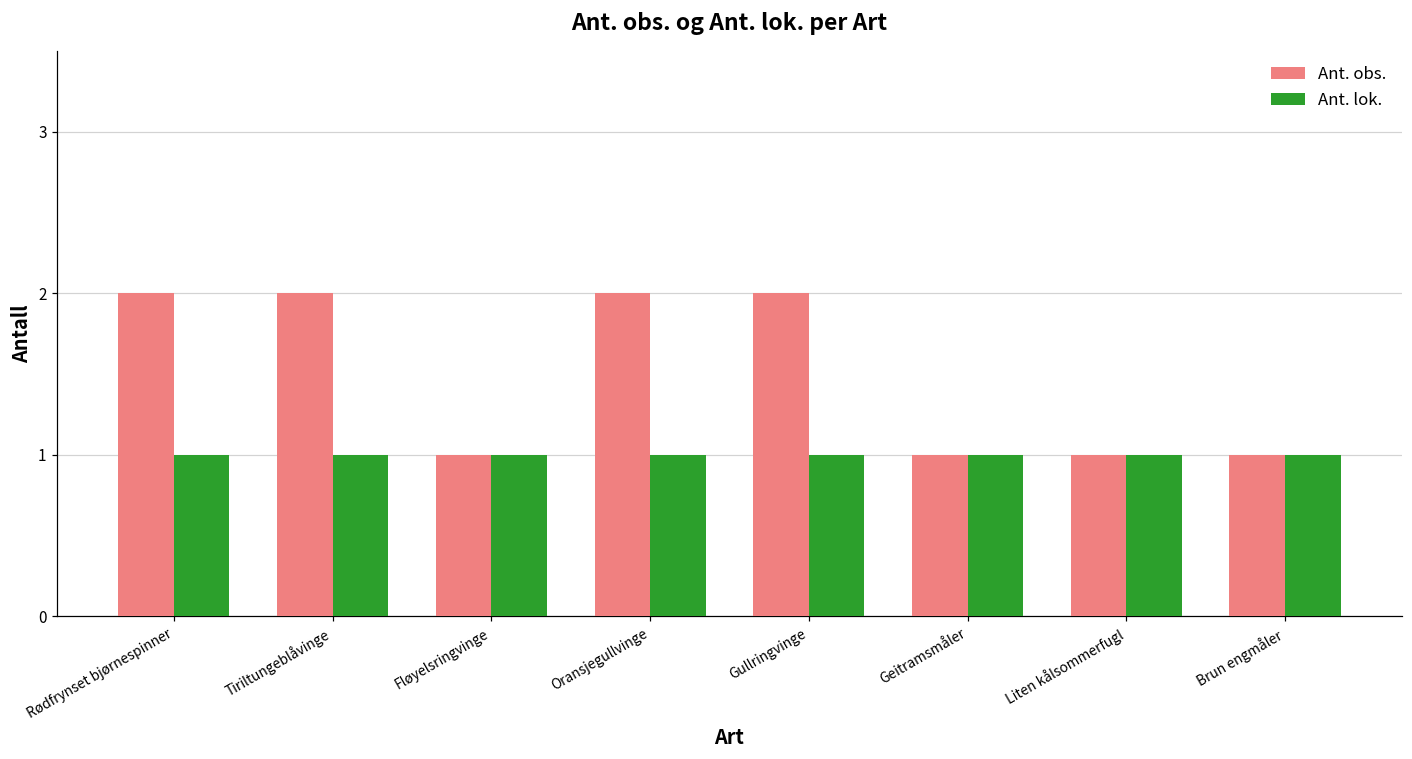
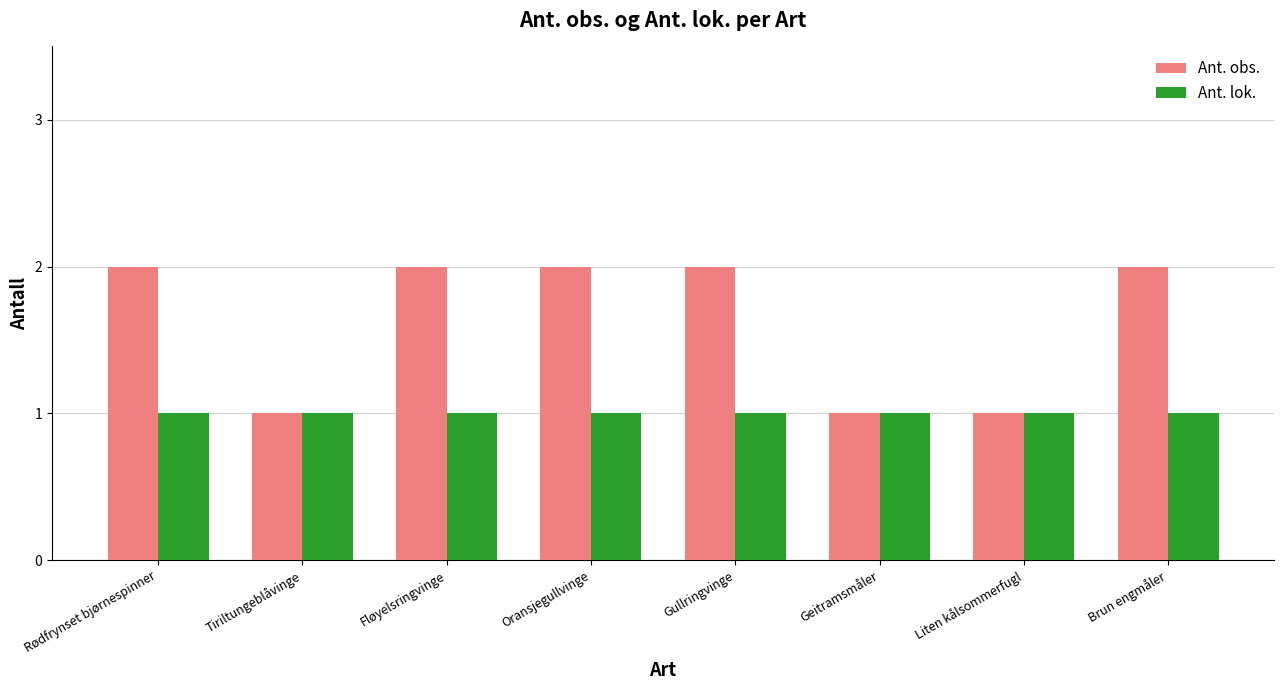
Ant. obs., Tiriltungeblåvinge: 2 -> 1
Ant. obs., Fløyelsringvinge: 1 -> 2
Ant. obs., Brun engmåler: 1 -> 2
